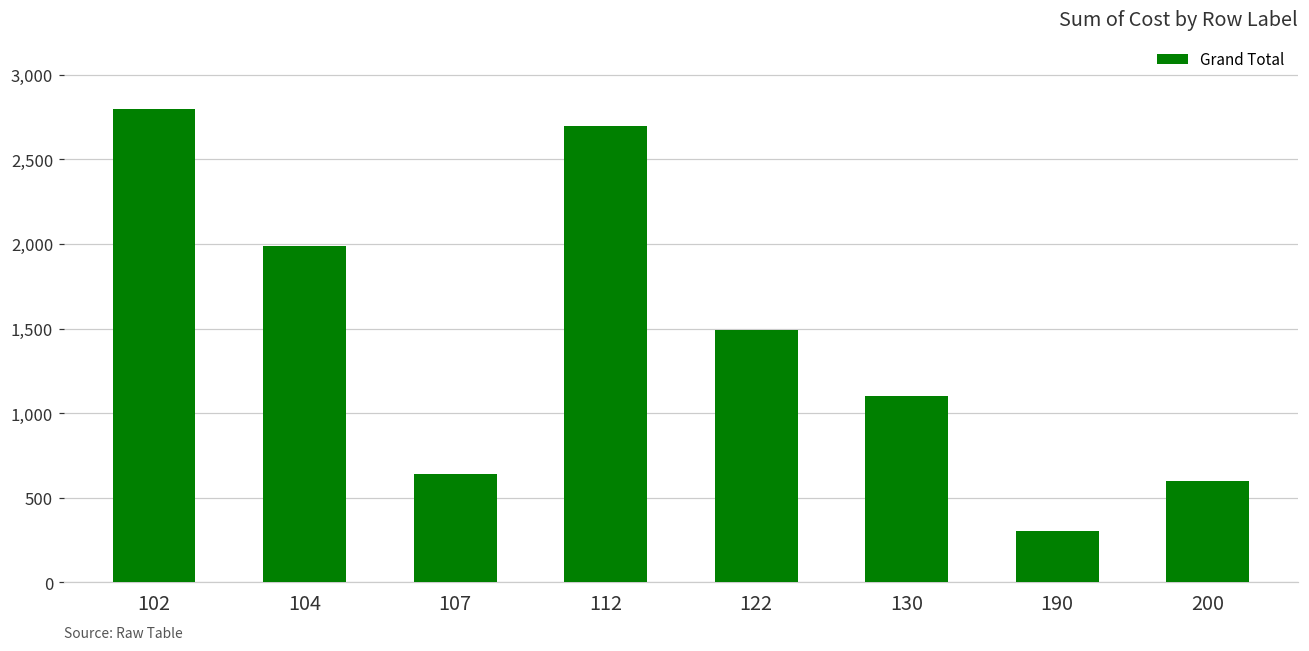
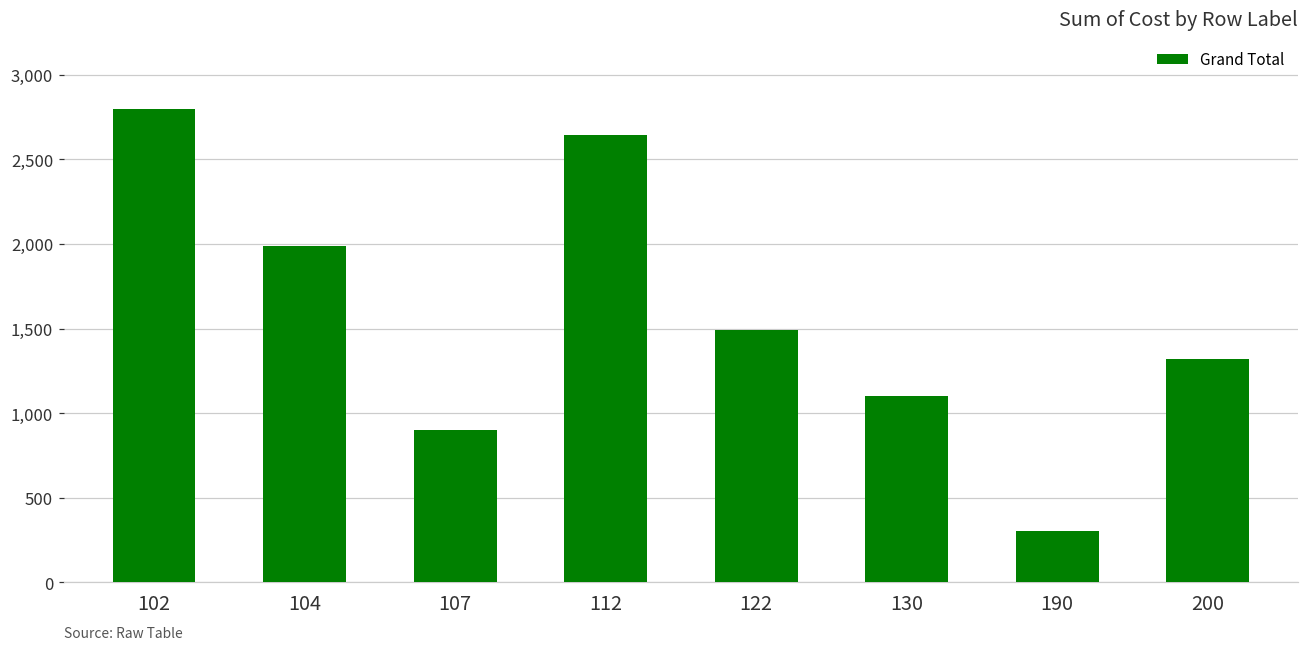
107: 640 -> 900
112: 2,700 -> 2,640
200: 600 -> 1,320
